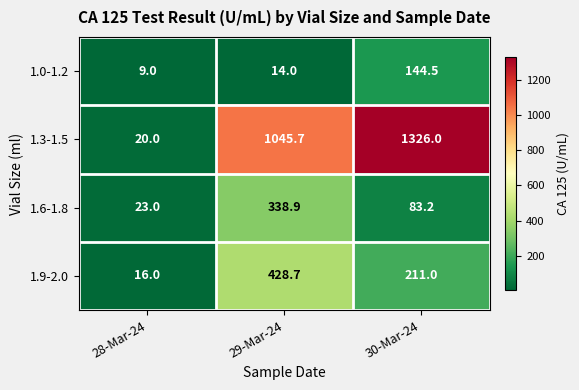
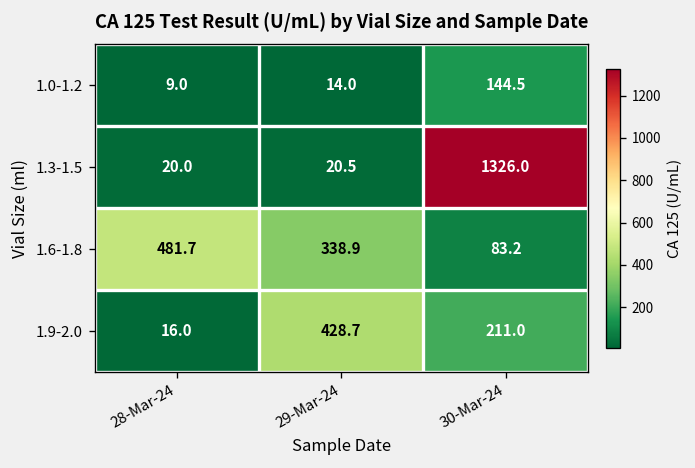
1.3-1.5, 29-Mar-24: 1045.7 -> 20.5
1.6-1.8, 28-Mar-24: 23.0 -> 481.7
